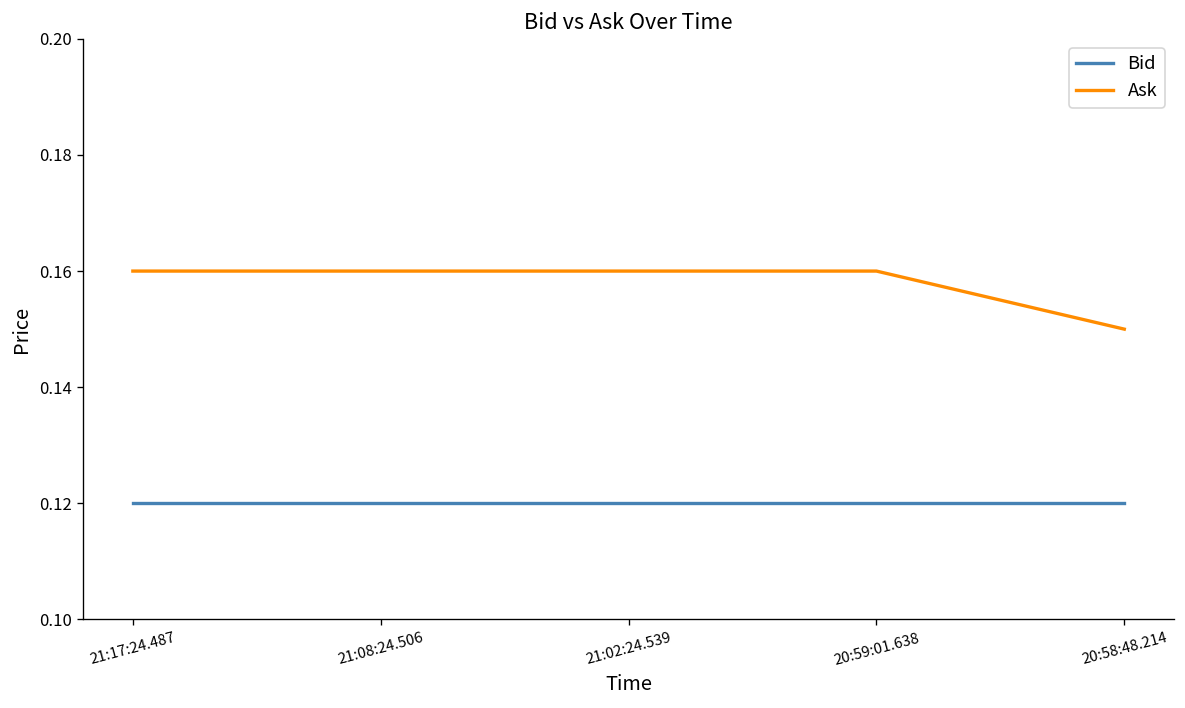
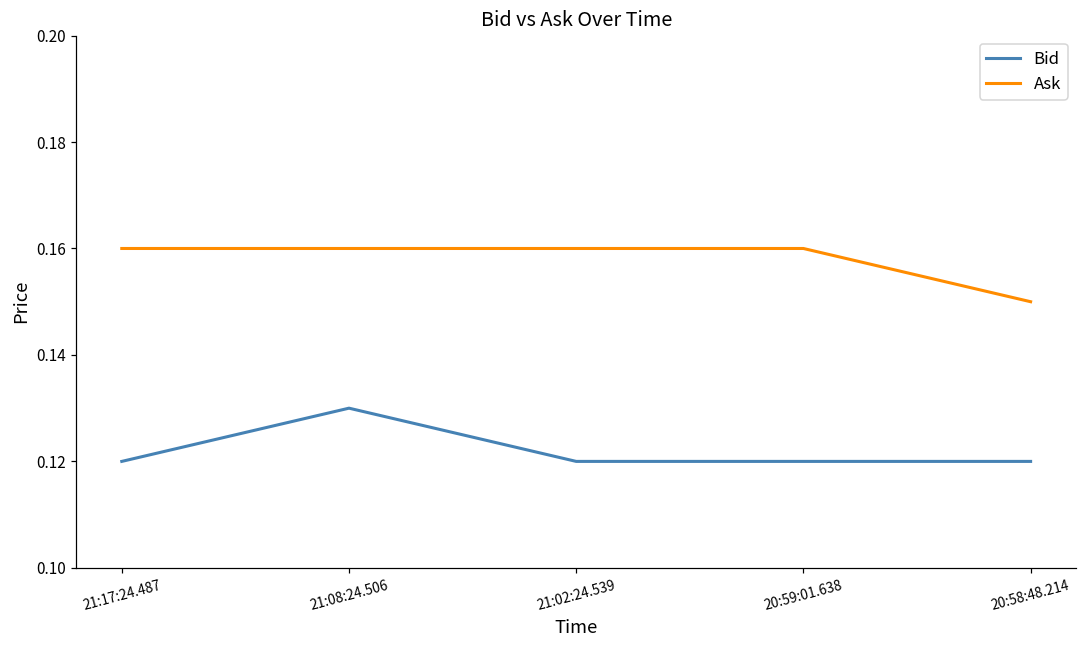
Bid, 21:08:24.506: 0.12 -> 0.13
